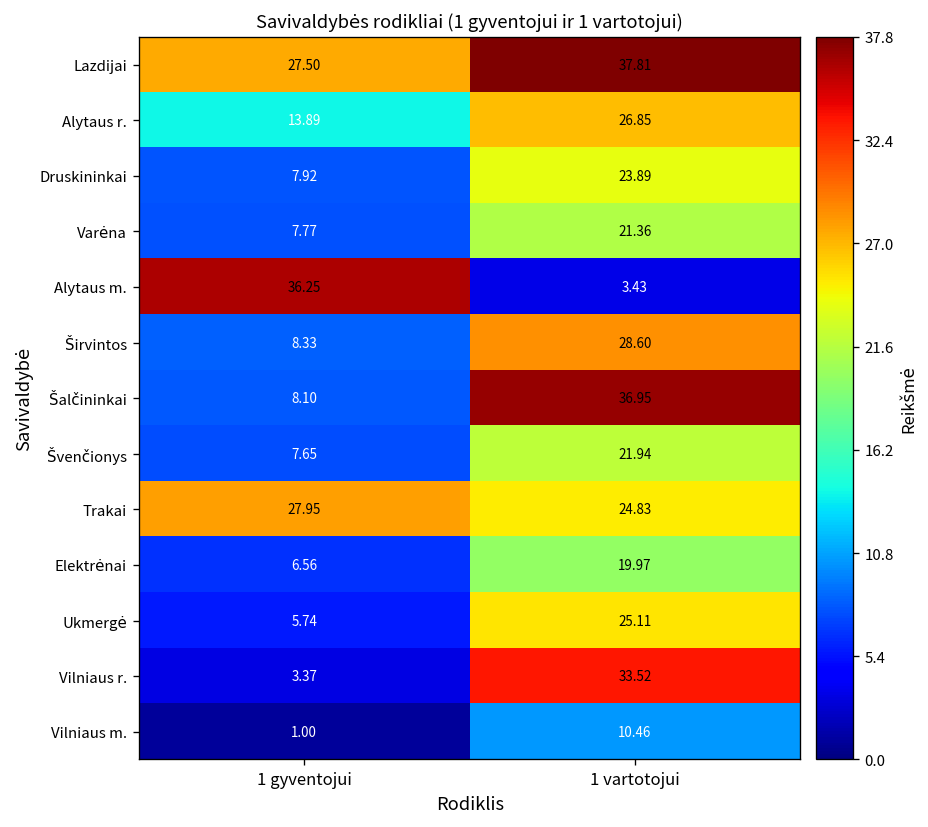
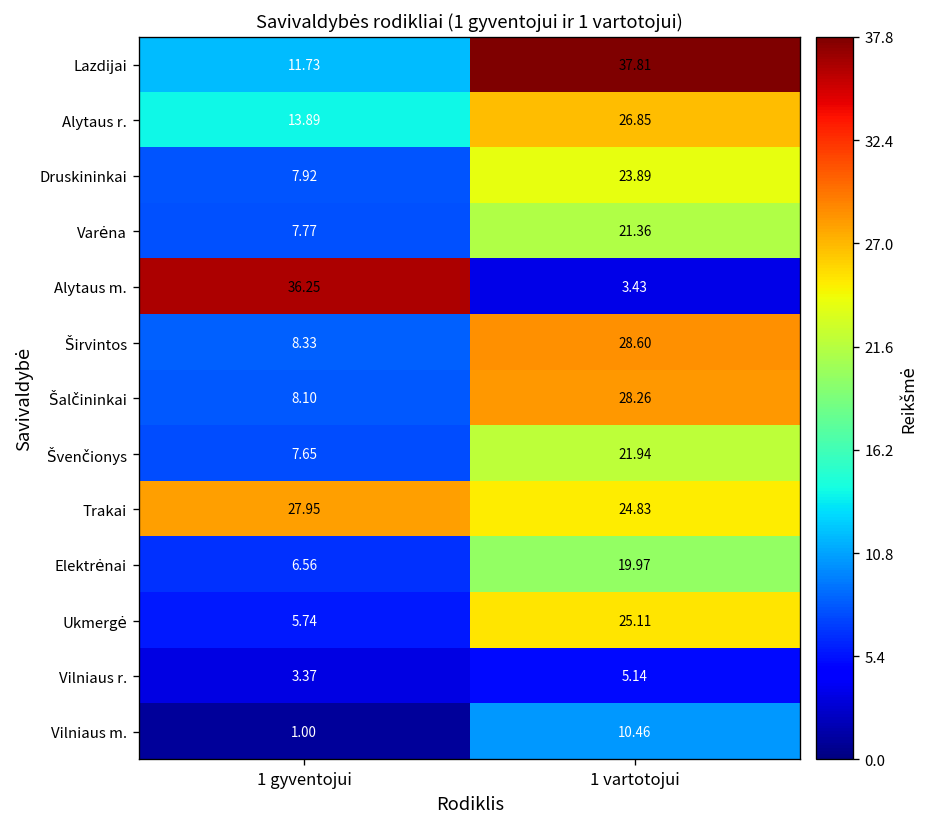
Lazdijai, 1 gyventojui: 27.50 -> 11.73
Šalčininkai, 1 vartotojui: 36.95 -> 28.26
Vilniaus r., 1 vartotojui: 33.52 -> 5.14
